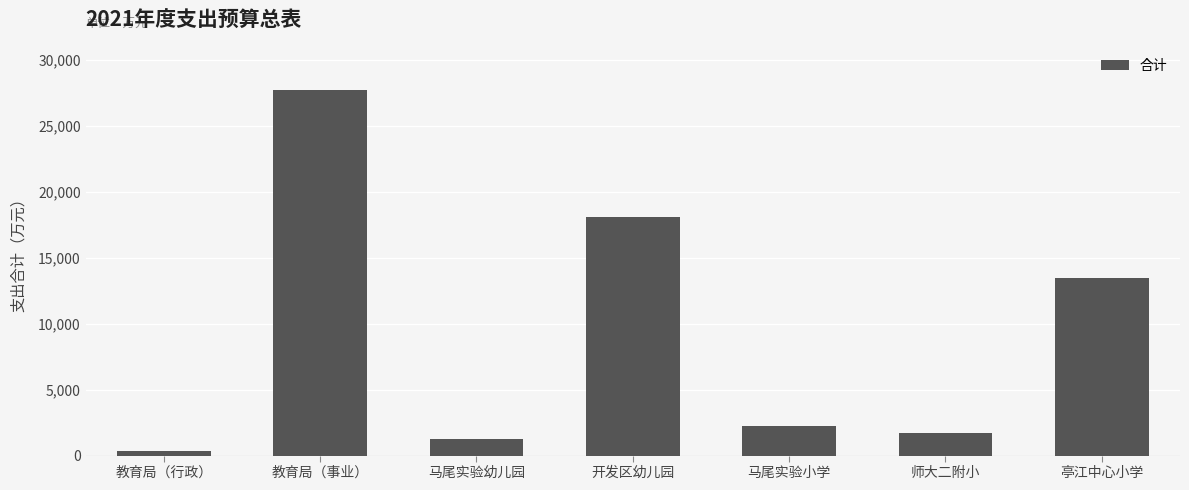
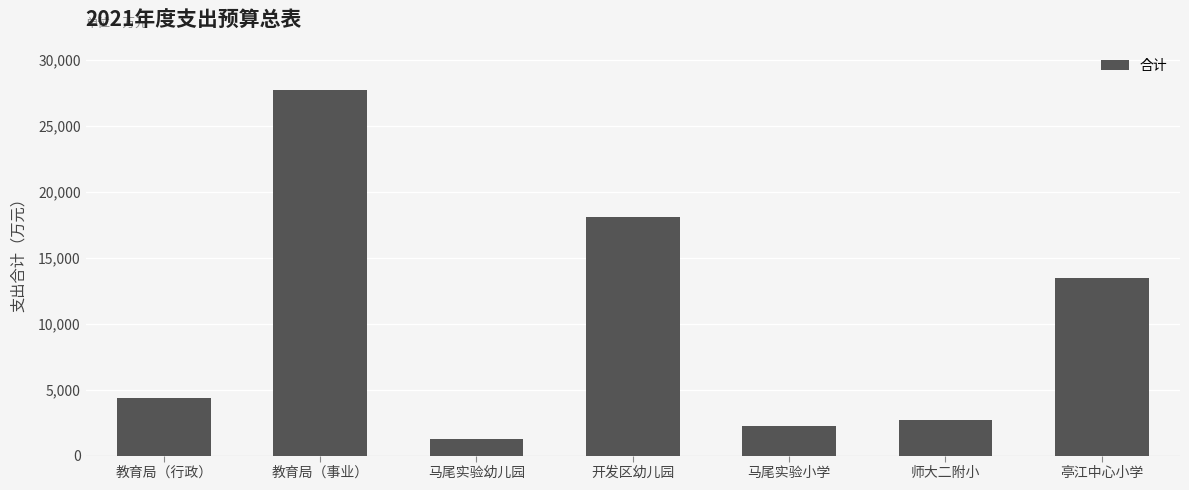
教育局（行政）: 300 -> 4,300
师大二附小: 1,700 -> 2,700
